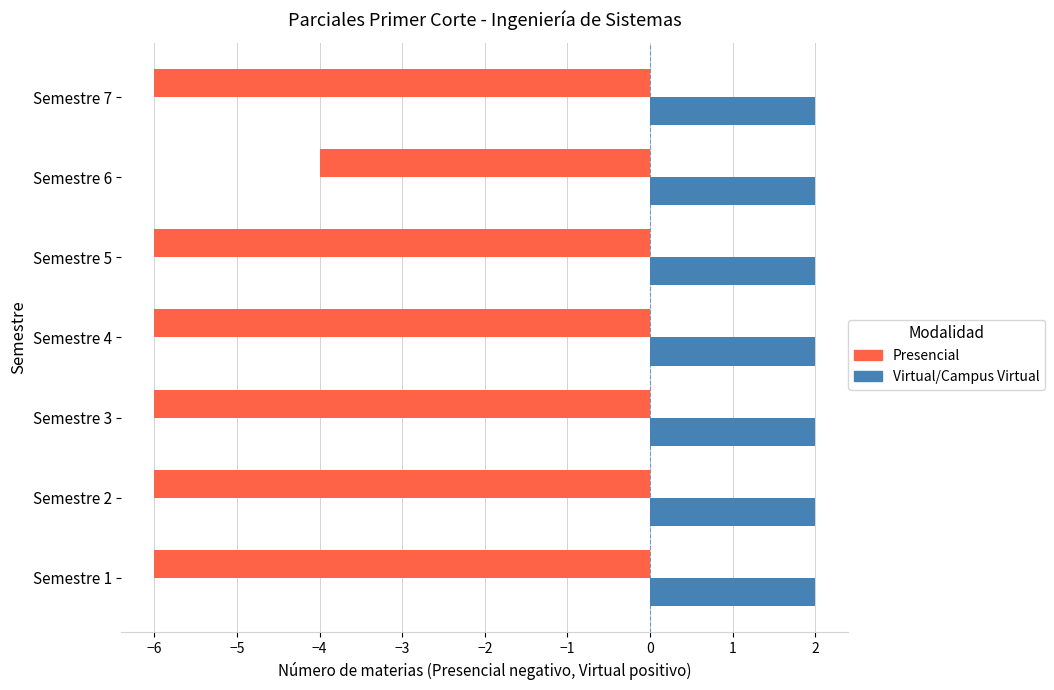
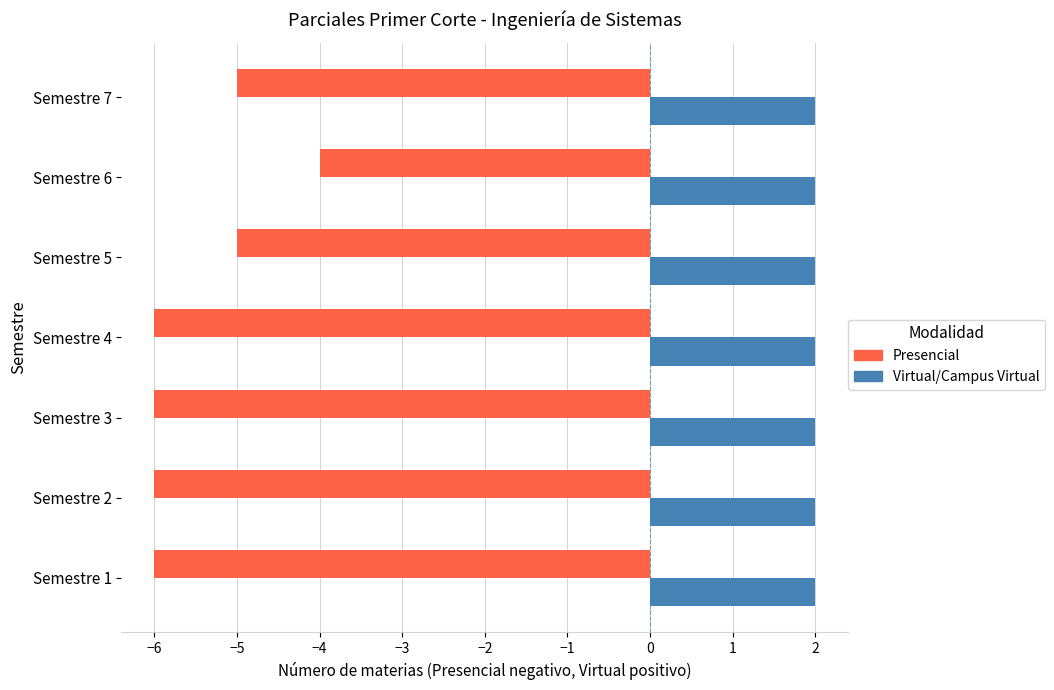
Presencial, Semestre 7: -6.0 -> -5.0
Presencial, Semestre 5: -6.0 -> -5.0
